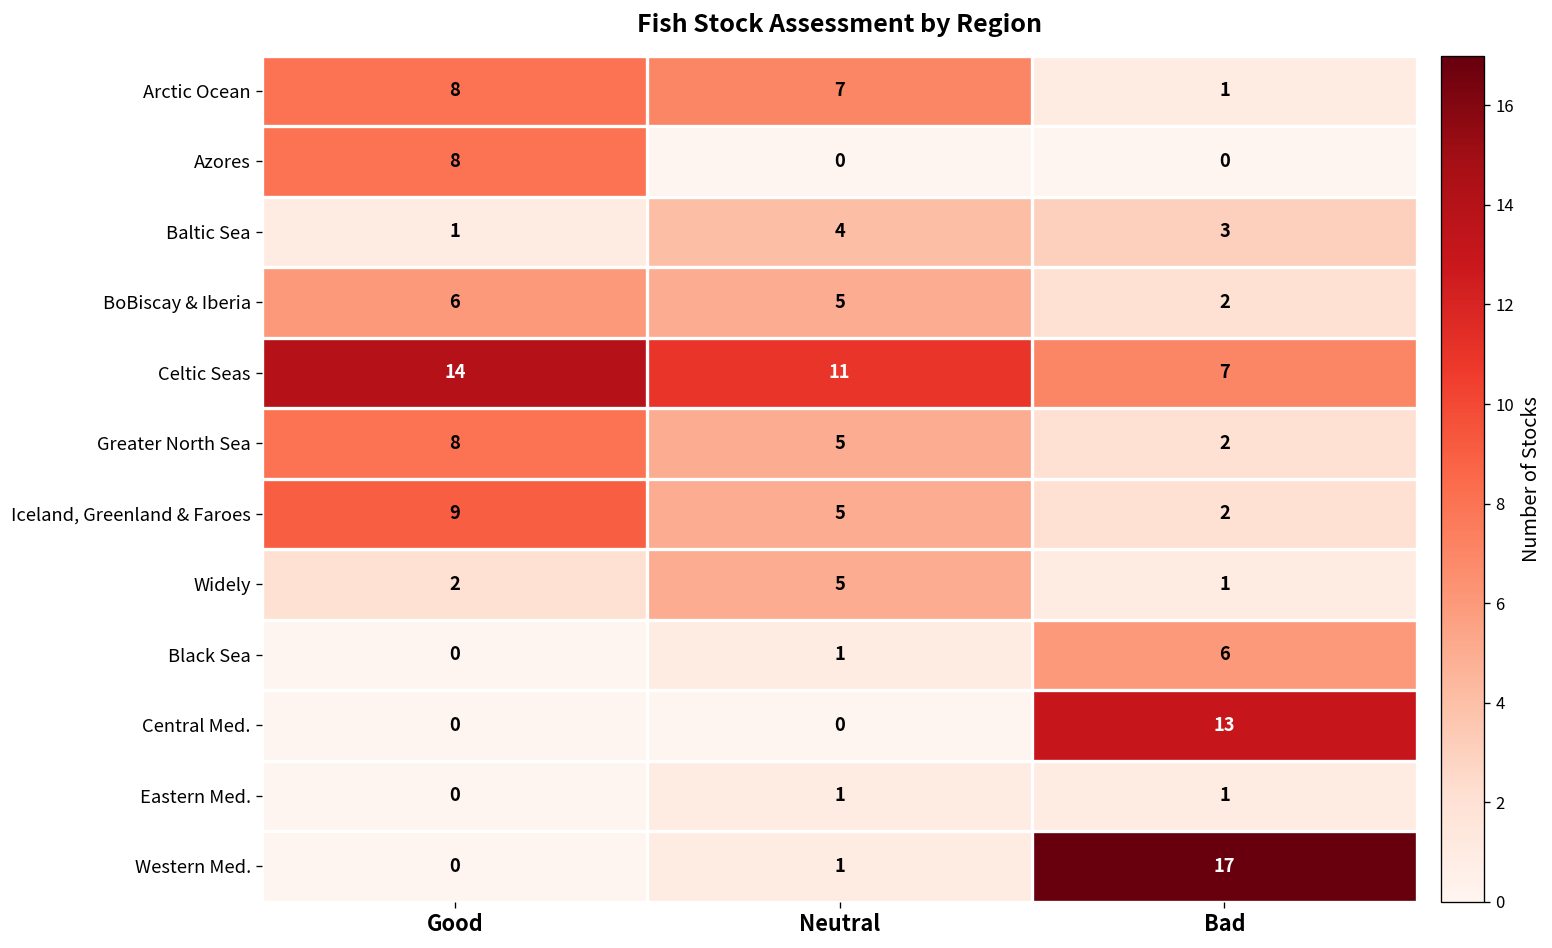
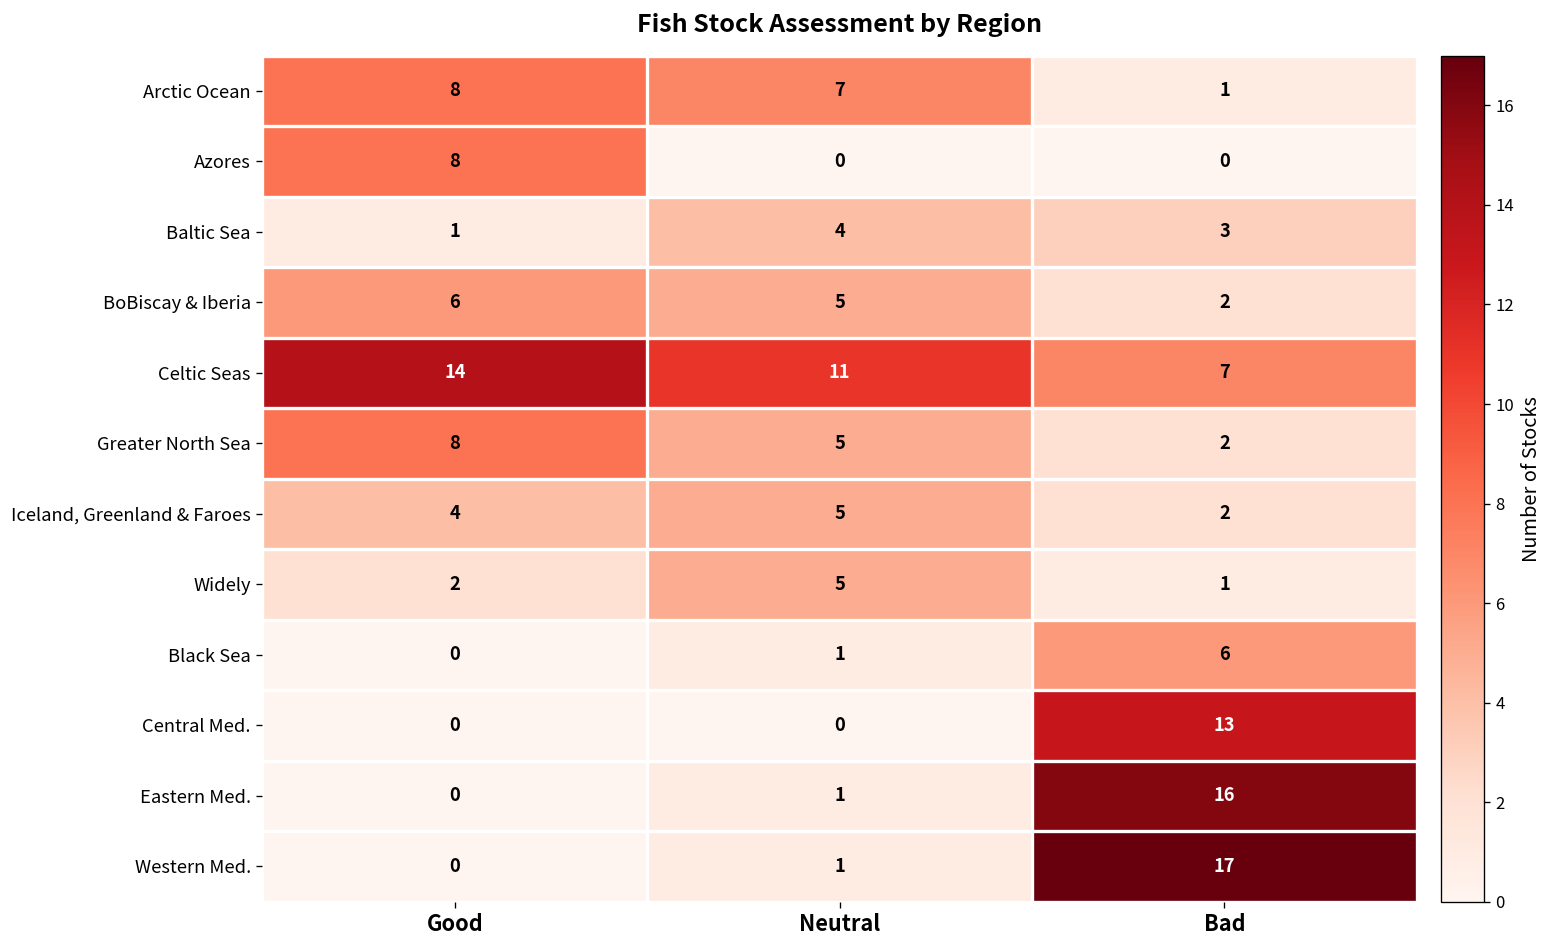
Iceland, Greenland & Faroes, Good: 9 -> 4
Eastern Med., Bad: 1 -> 16
